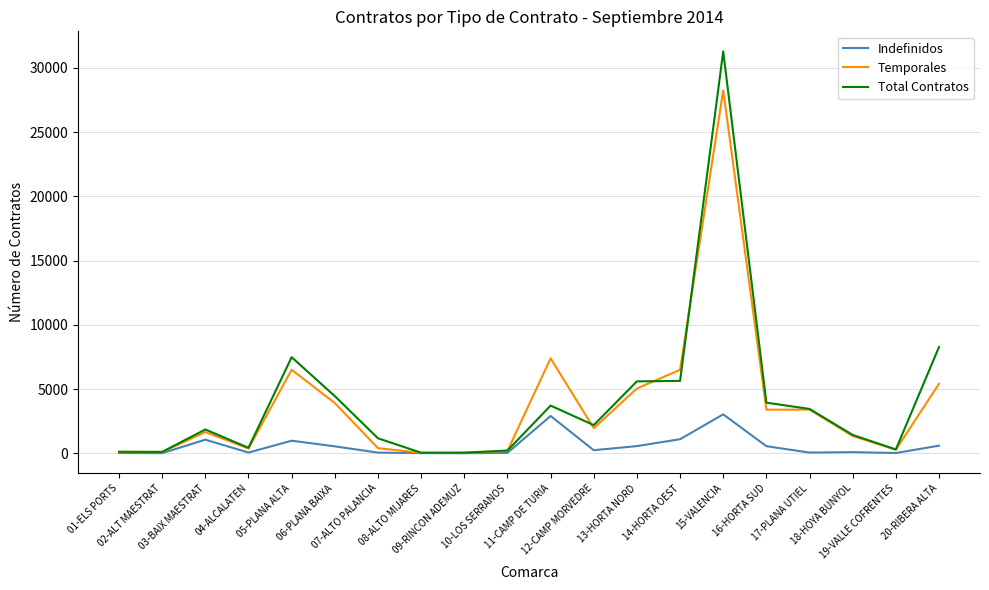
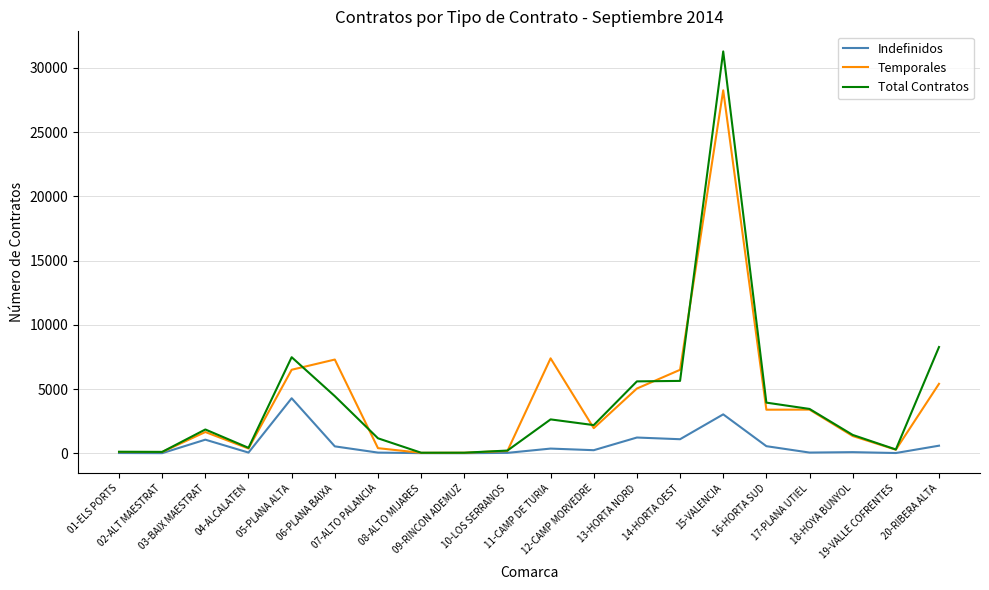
Indefinidos, 05-PLANA ALTA: 1000 -> 4300
Temporales, 06-PLANA BAIXA: 3900 -> 7300
Indefinidos, 11-CAMP DE TURIA: 2900 -> 400
Total Contratos, 11-CAMP DE TURIA: 3700 -> 2600
Indefinidos, 13-HORTA NORD: 600 -> 1200
